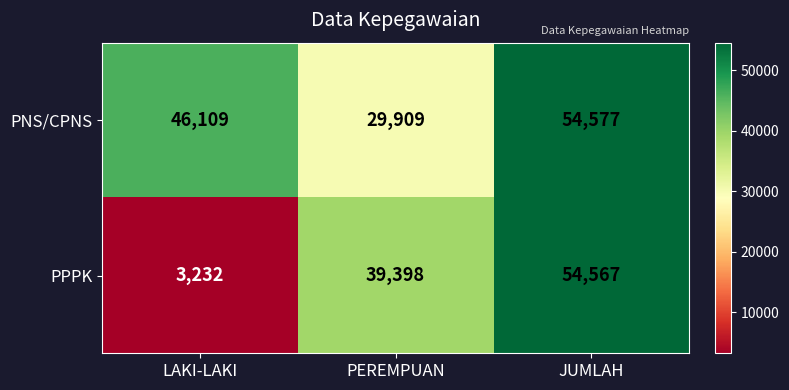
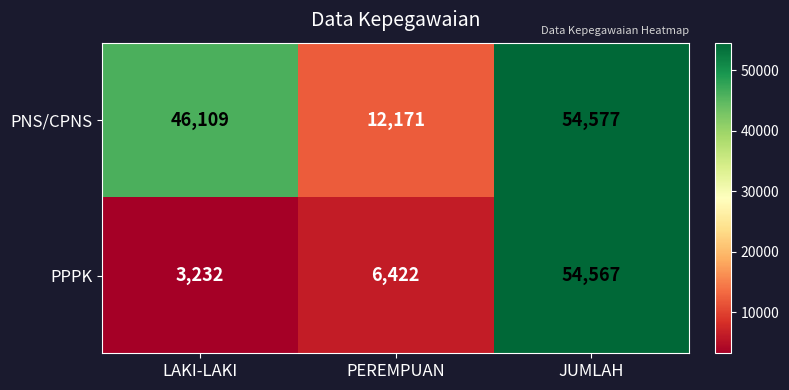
PNS/CPNS, PEREMPUAN: 29,909 -> 12,171
PPPK, PEREMPUAN: 39,398 -> 6,422
